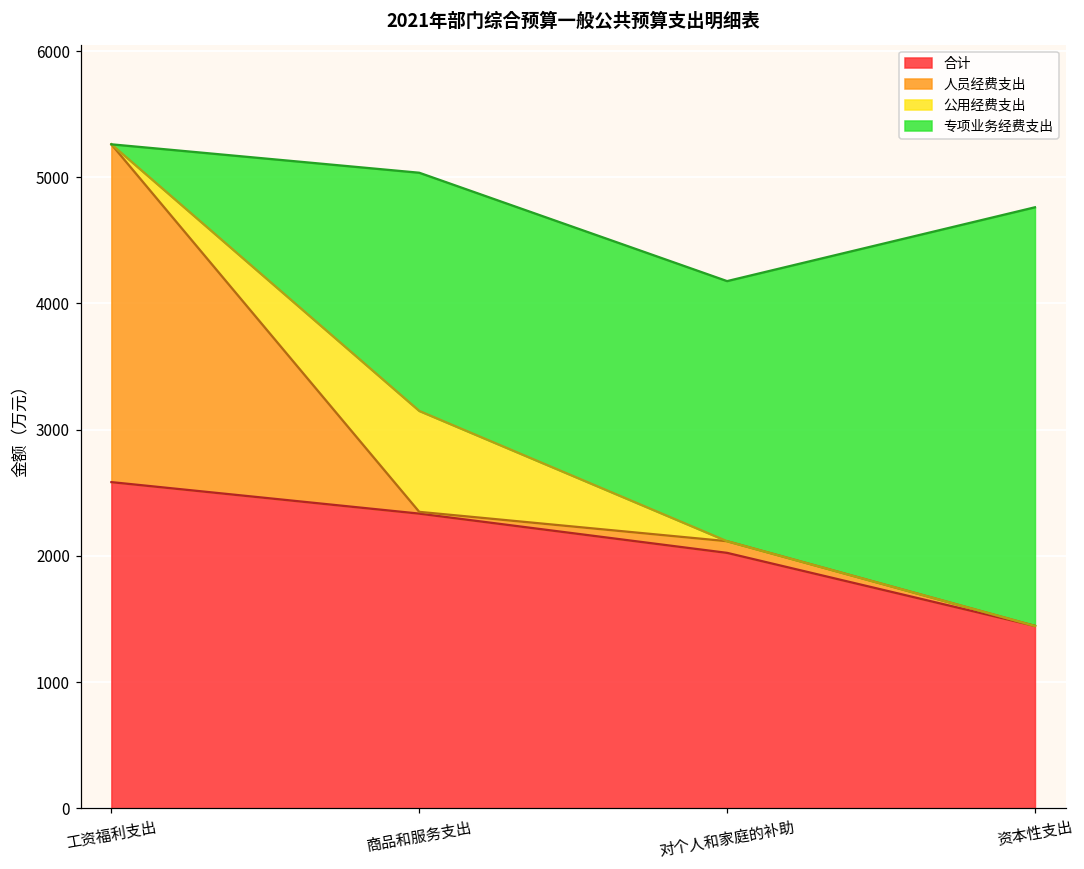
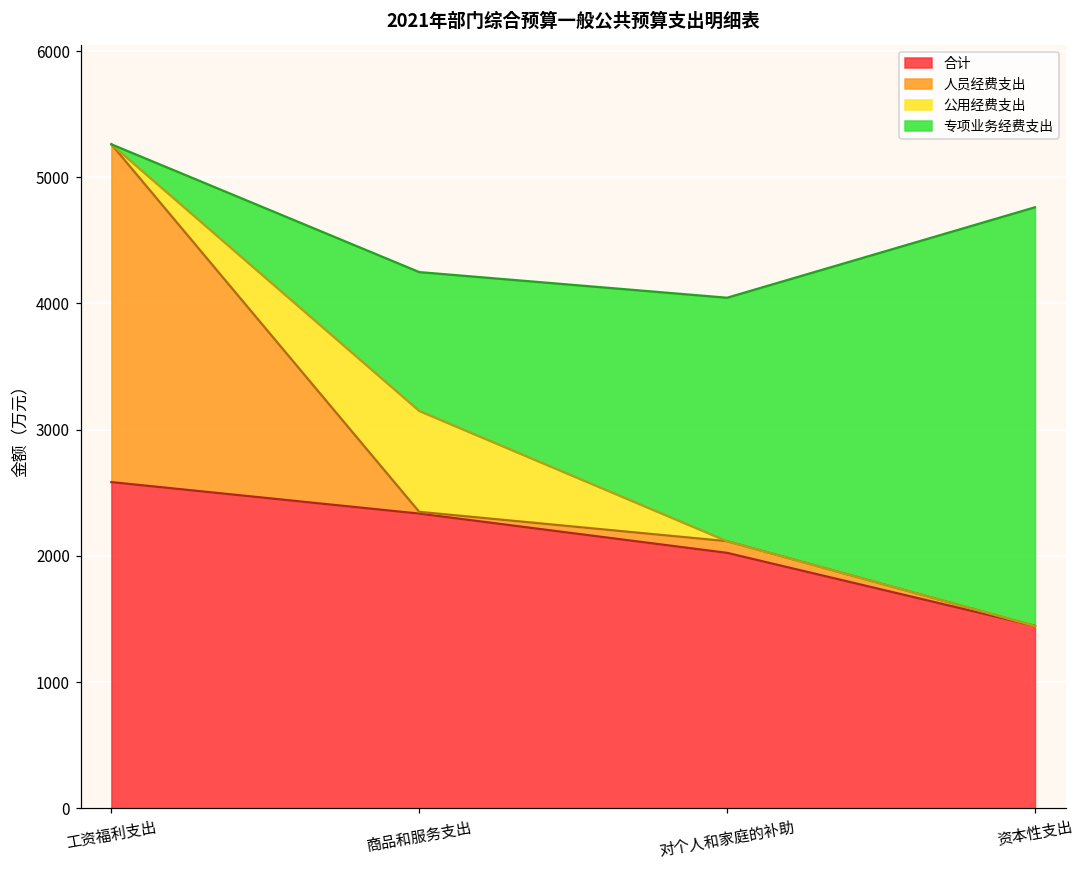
专项业务经费支出, 商品和服务支出: 1890 -> 1100
专项业务经费支出, 对个人和家庭的补助: 2060 -> 1930
